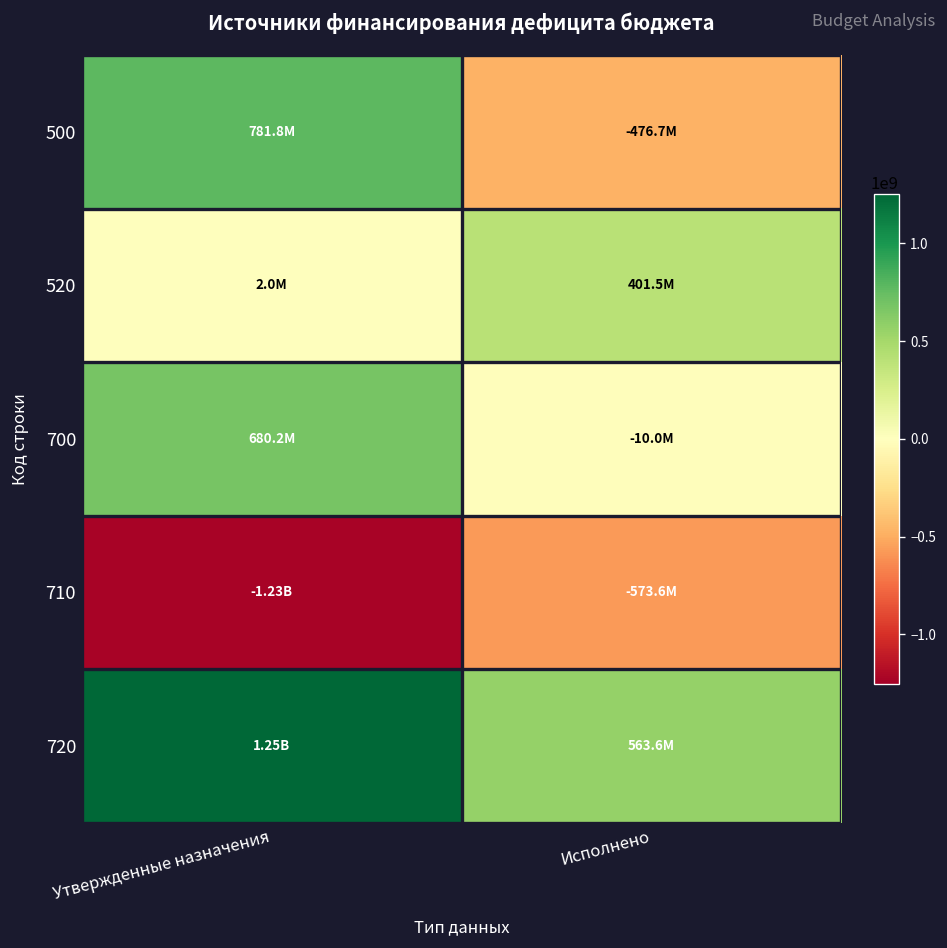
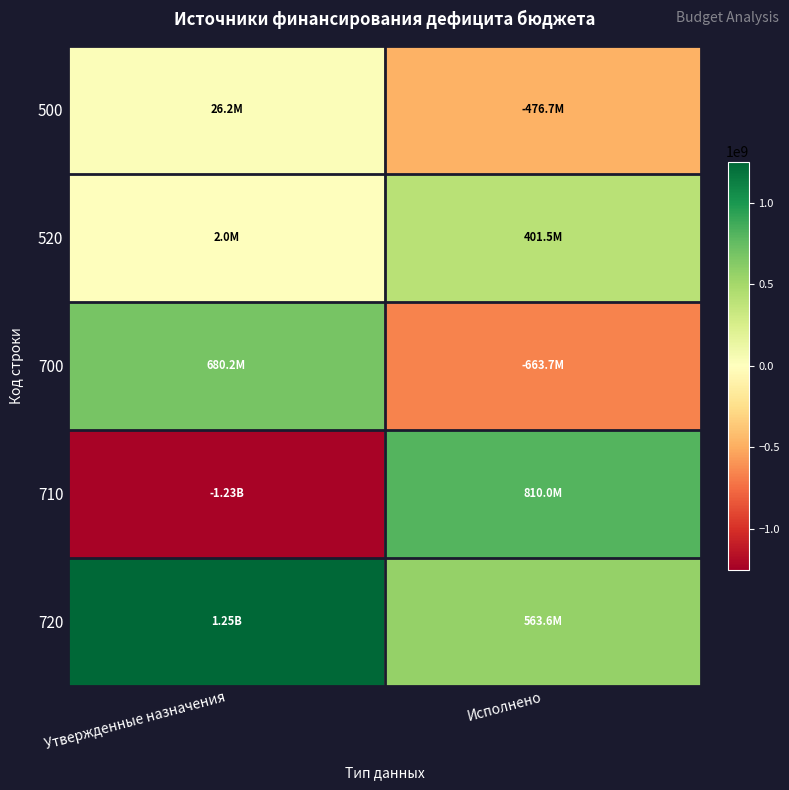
500, Утвержденные назначения: 781.8M -> 26.2M
700, Исполнено: -10.0M -> -663.7M
710, Исполнено: -573.6M -> 810.0M
